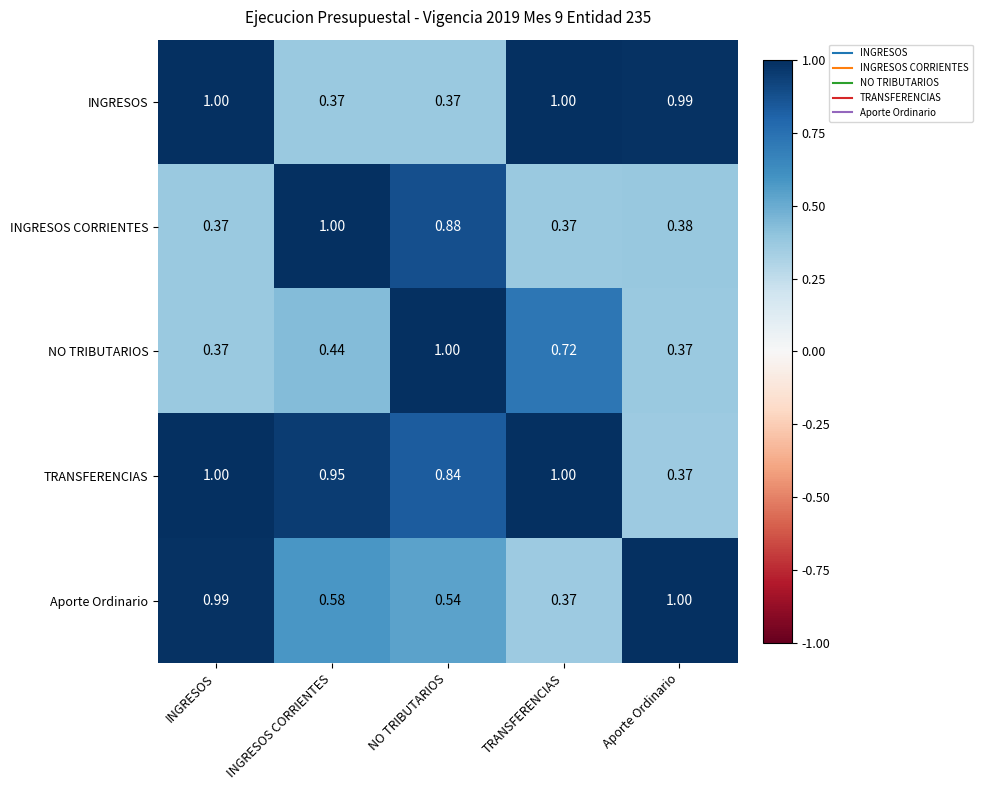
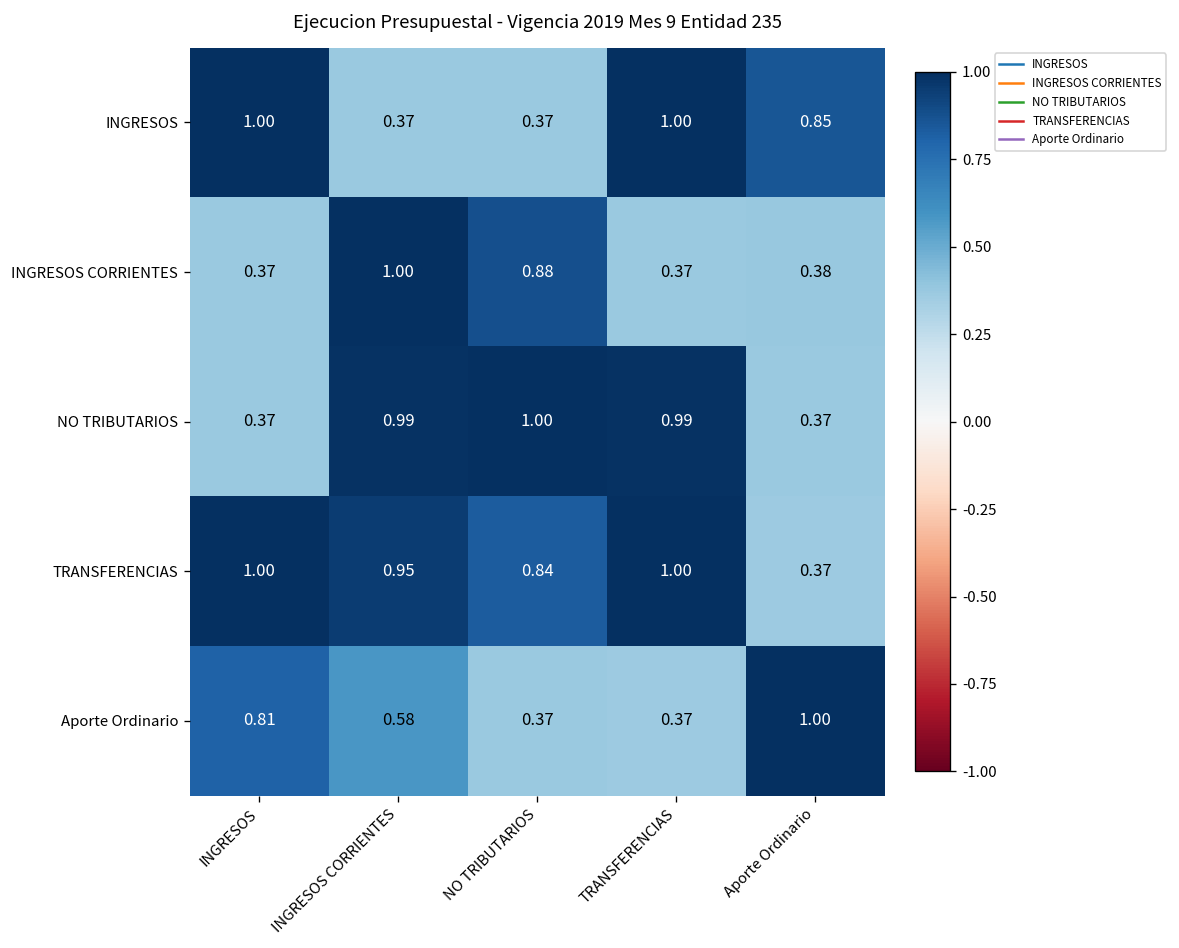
INGRESOS, Aporte Ordinario: 0.99 -> 0.85
NO TRIBUTARIOS, INGRESOS CORRIENTES: 0.44 -> 0.99
NO TRIBUTARIOS, TRANSFERENCIAS: 0.72 -> 0.99
Aporte Ordinario, INGRESOS: 0.99 -> 0.81
Aporte Ordinario, NO TRIBUTARIOS: 0.54 -> 0.37
